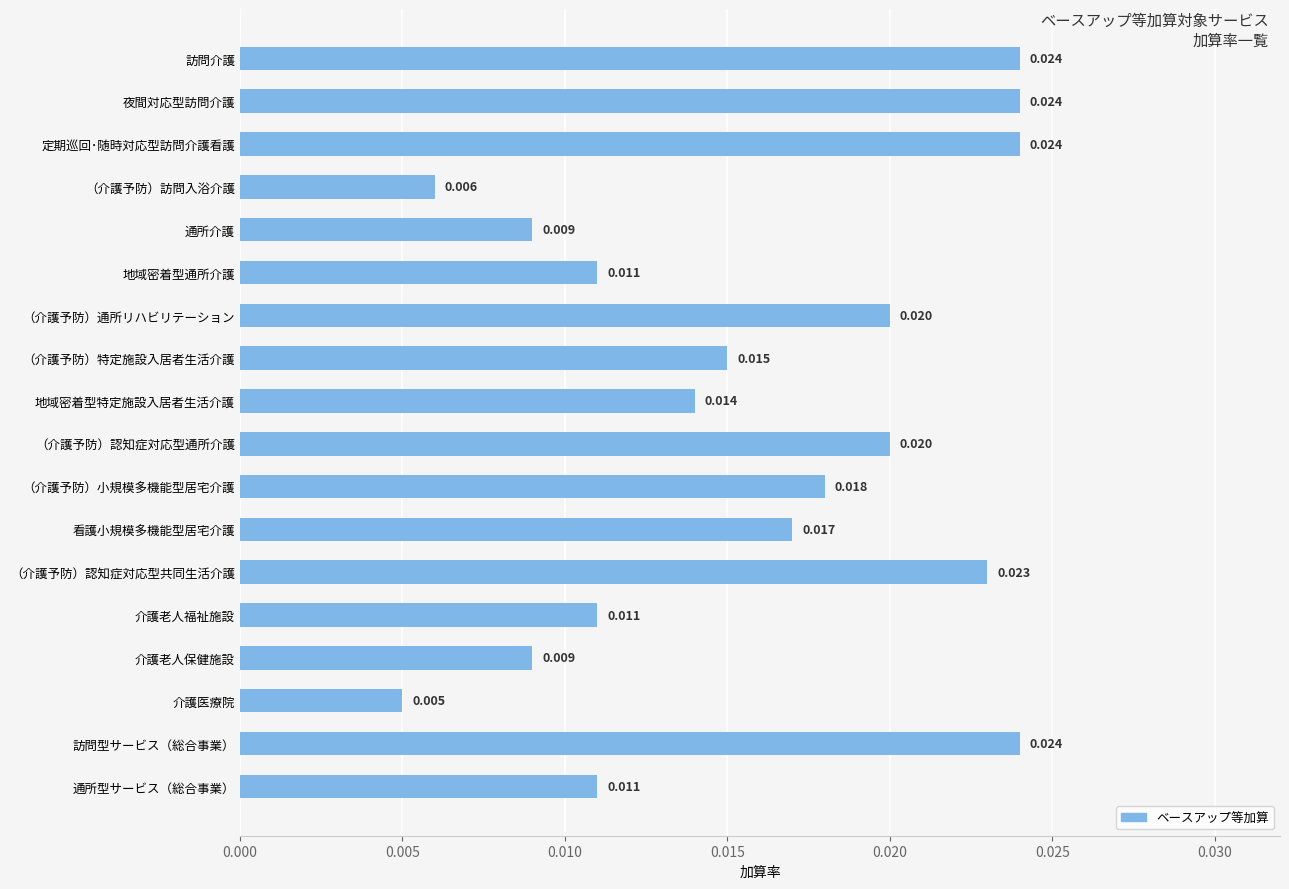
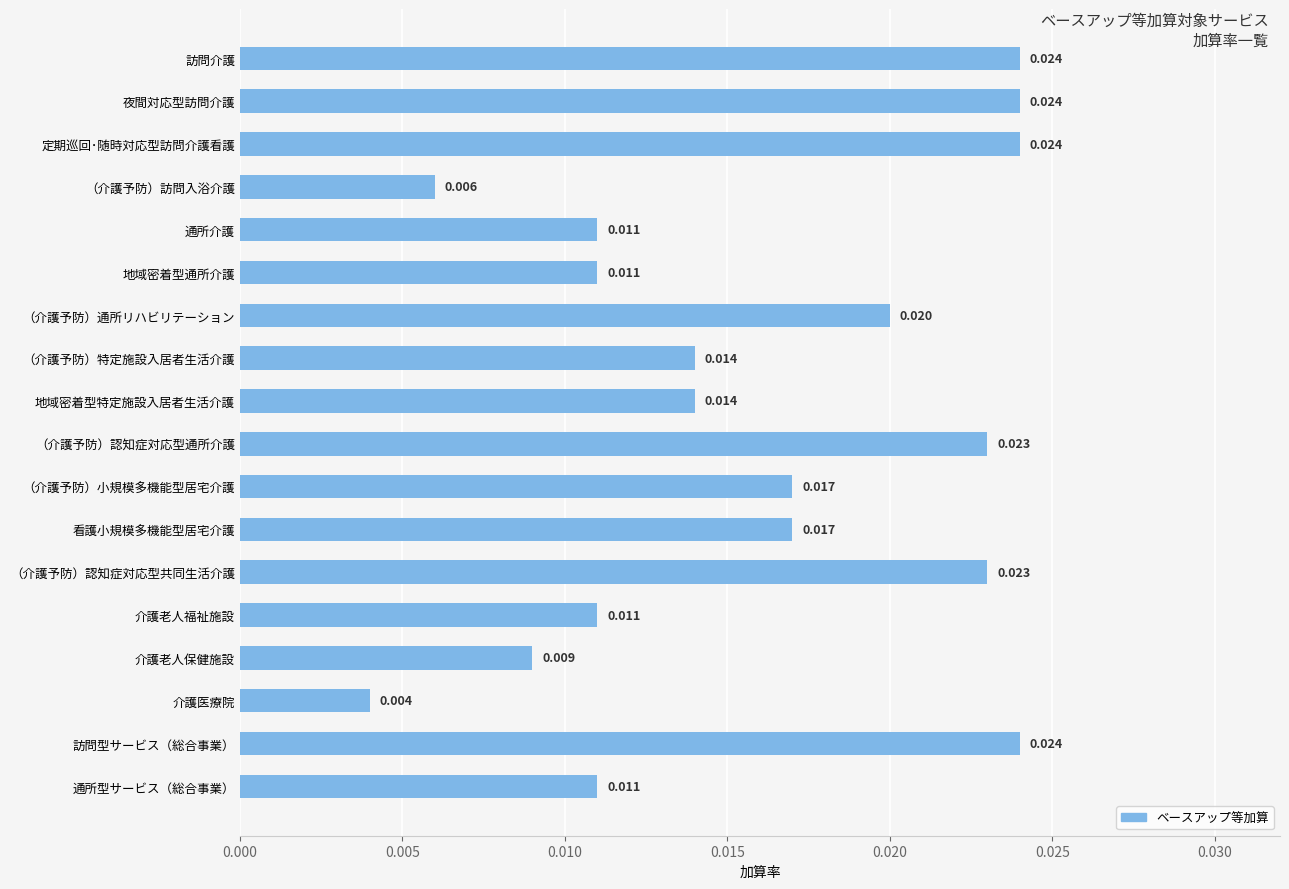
通所介護: 0.009 -> 0.011
（介護予防）特定施設入居者生活介護: 0.015 -> 0.014
（介護予防）認知症対応型通所介護: 0.020 -> 0.023
（介護予防）小規模多機能型居宅介護: 0.018 -> 0.017
介護医療院: 0.005 -> 0.004
